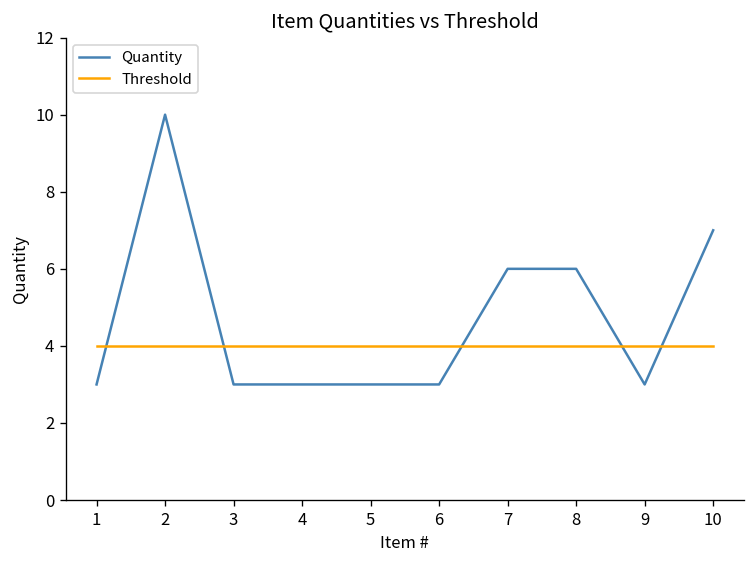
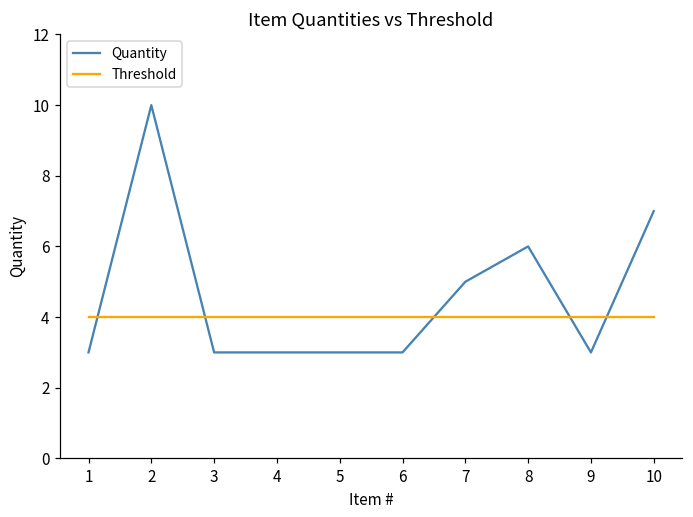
Quantity, 7: 6 -> 5
